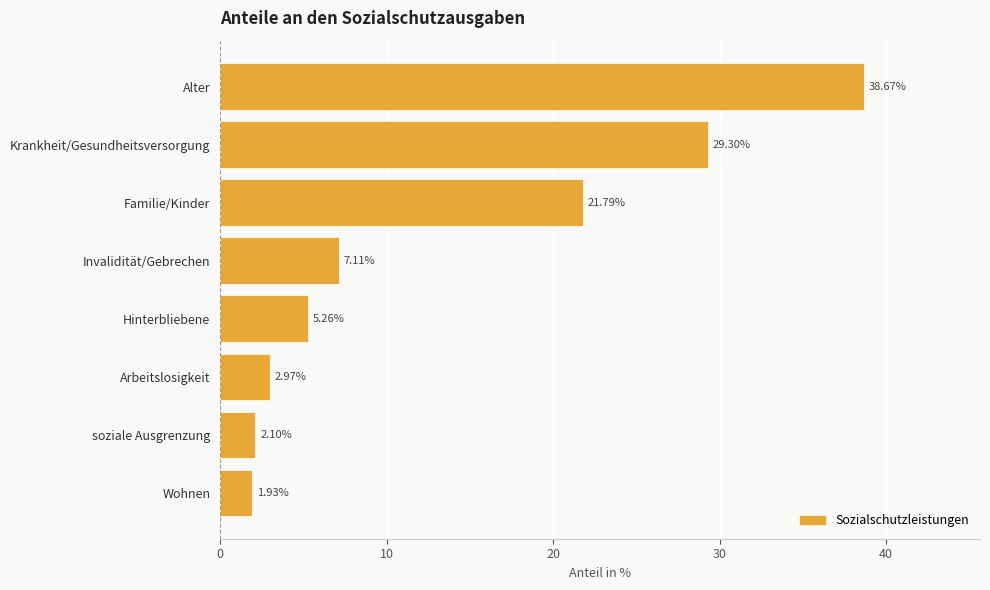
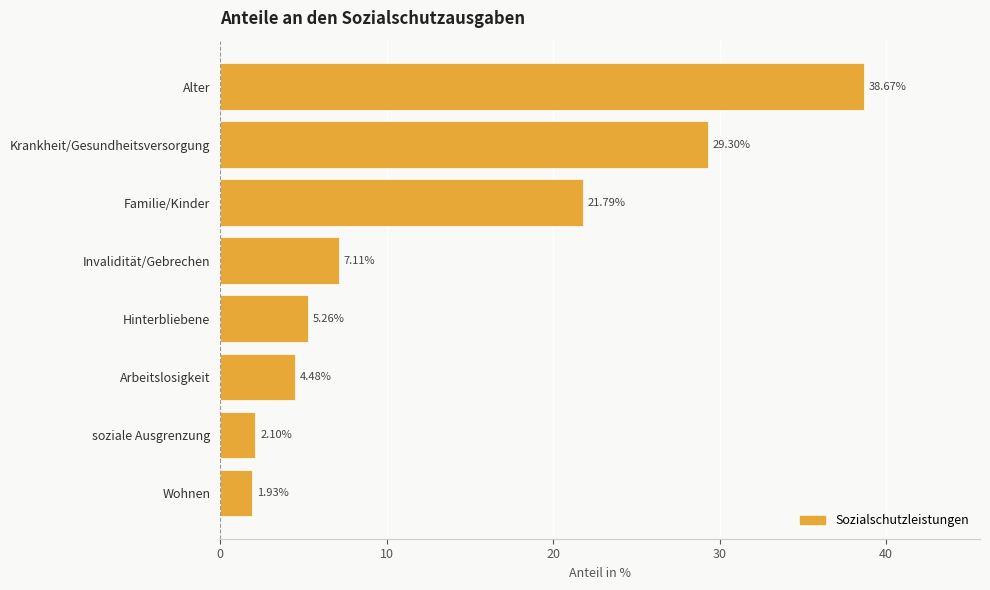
Arbeitslosigkeit: 2.97% -> 4.48%
